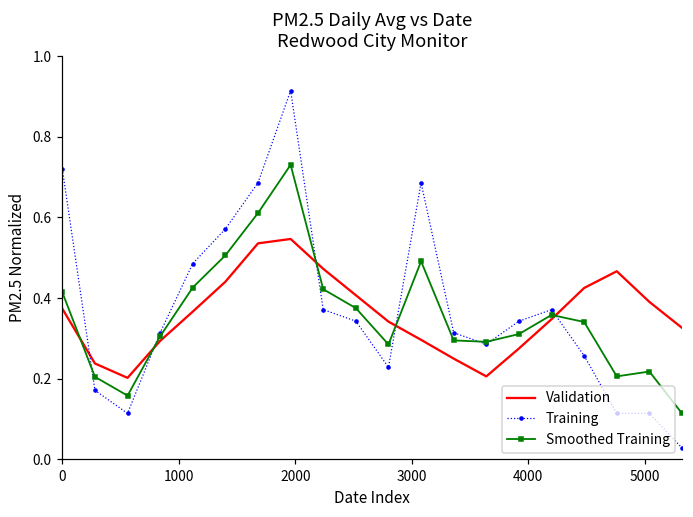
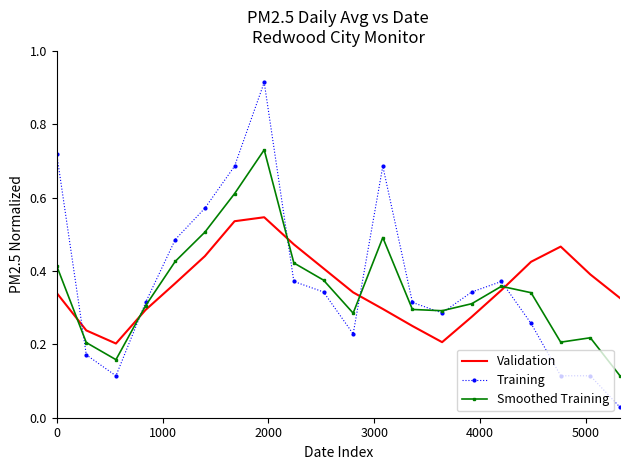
Validation, 0: 0.37 -> 0.34
